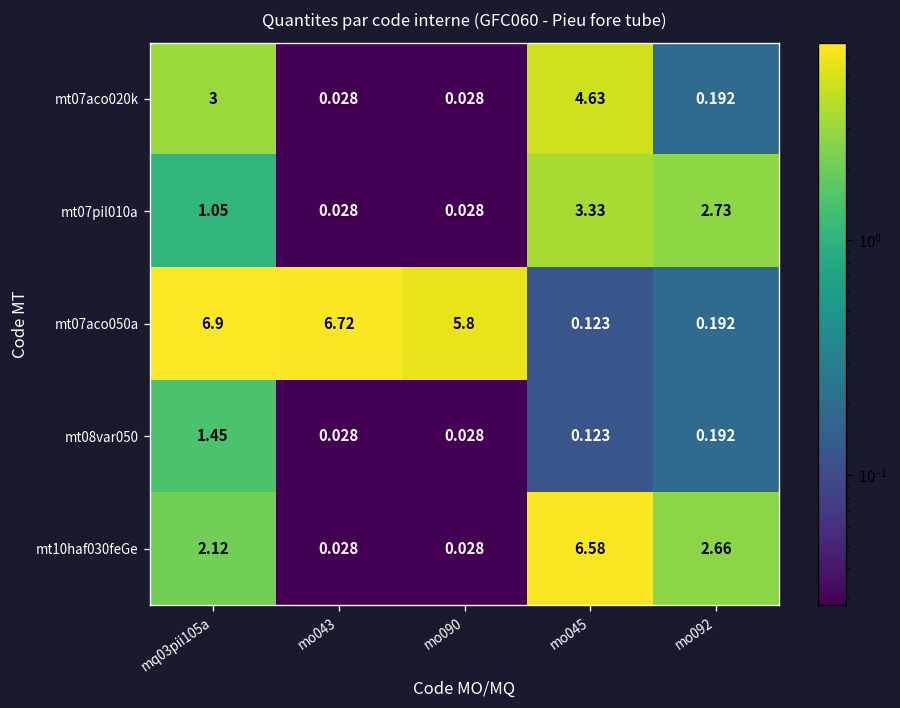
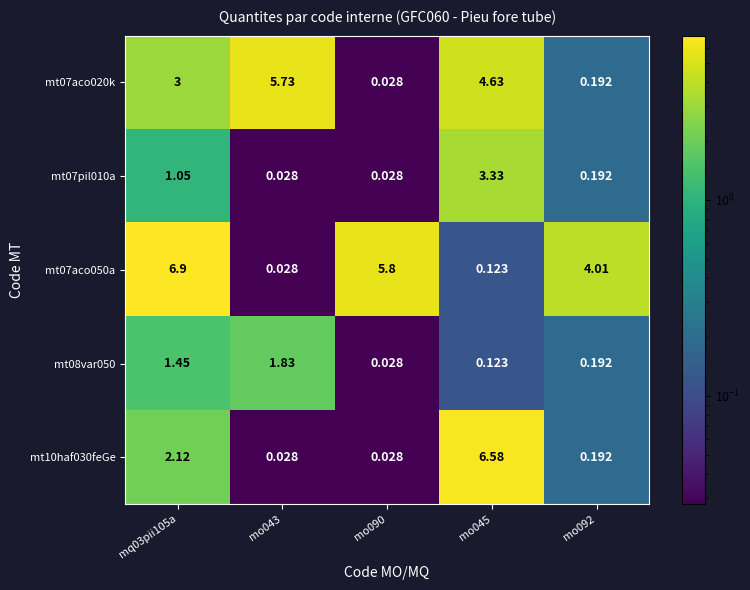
mt07aco020k, mo043: 0.028 -> 5.73
mt07pil010a, mo092: 2.73 -> 0.192
mt07aco050a, mo043: 6.72 -> 0.028
mt07aco050a, mo092: 0.192 -> 4.01
mt08var050, mo043: 0.028 -> 1.83
mt10haf030feGe, mo092: 2.66 -> 0.192
